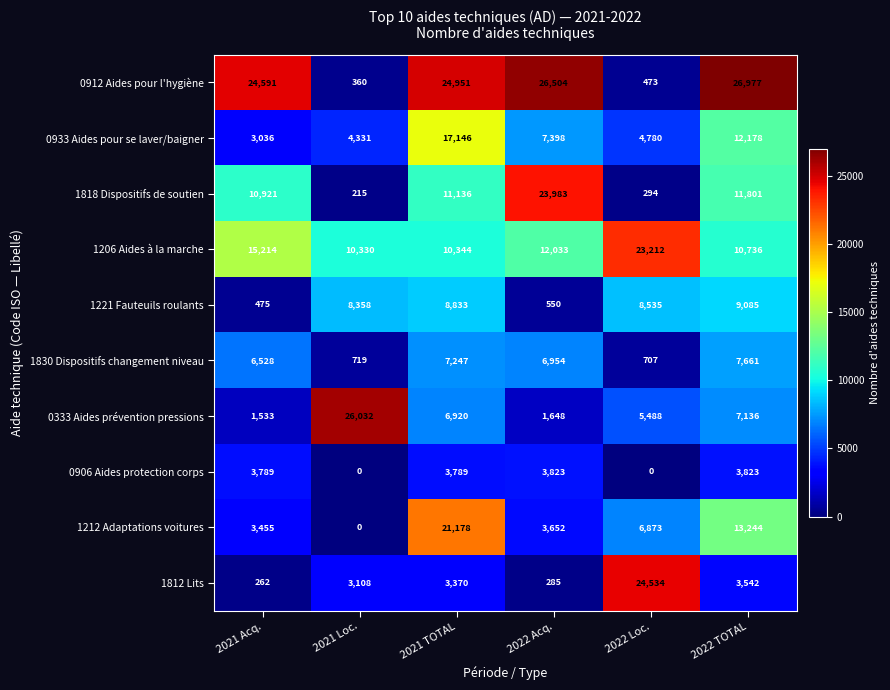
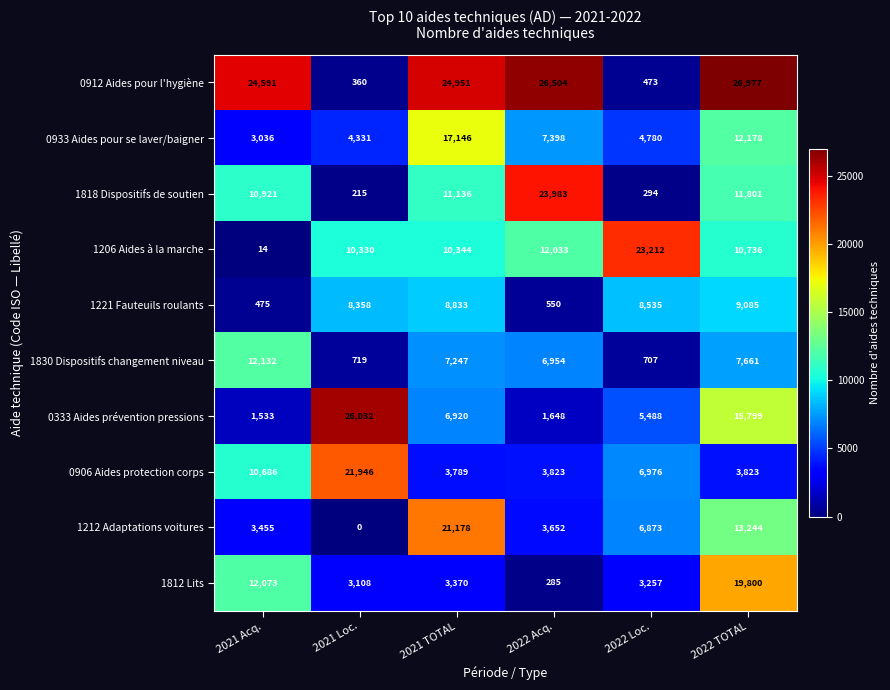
1206 Aides à la marche, 2021 Acq.: 15,214 -> 14
1830 Dispositifs changement niveau, 2021 Acq.: 6,528 -> 12,132
0333 Aides prévention pressions, 2022 TOTAL: 7,136 -> 15,799
0906 Aides protection corps, 2021 Acq.: 3,789 -> 10,686
0906 Aides protection corps, 2021 Loc.: 0 -> 21,946
0906 Aides protection corps, 2022 Loc.: 0 -> 6,976
1812 Lits, 2021 Acq.: 262 -> 12,073
1812 Lits, 2022 Loc.: 24,534 -> 3,257
1812 Lits, 2022 TOTAL: 3,542 -> 19,800
